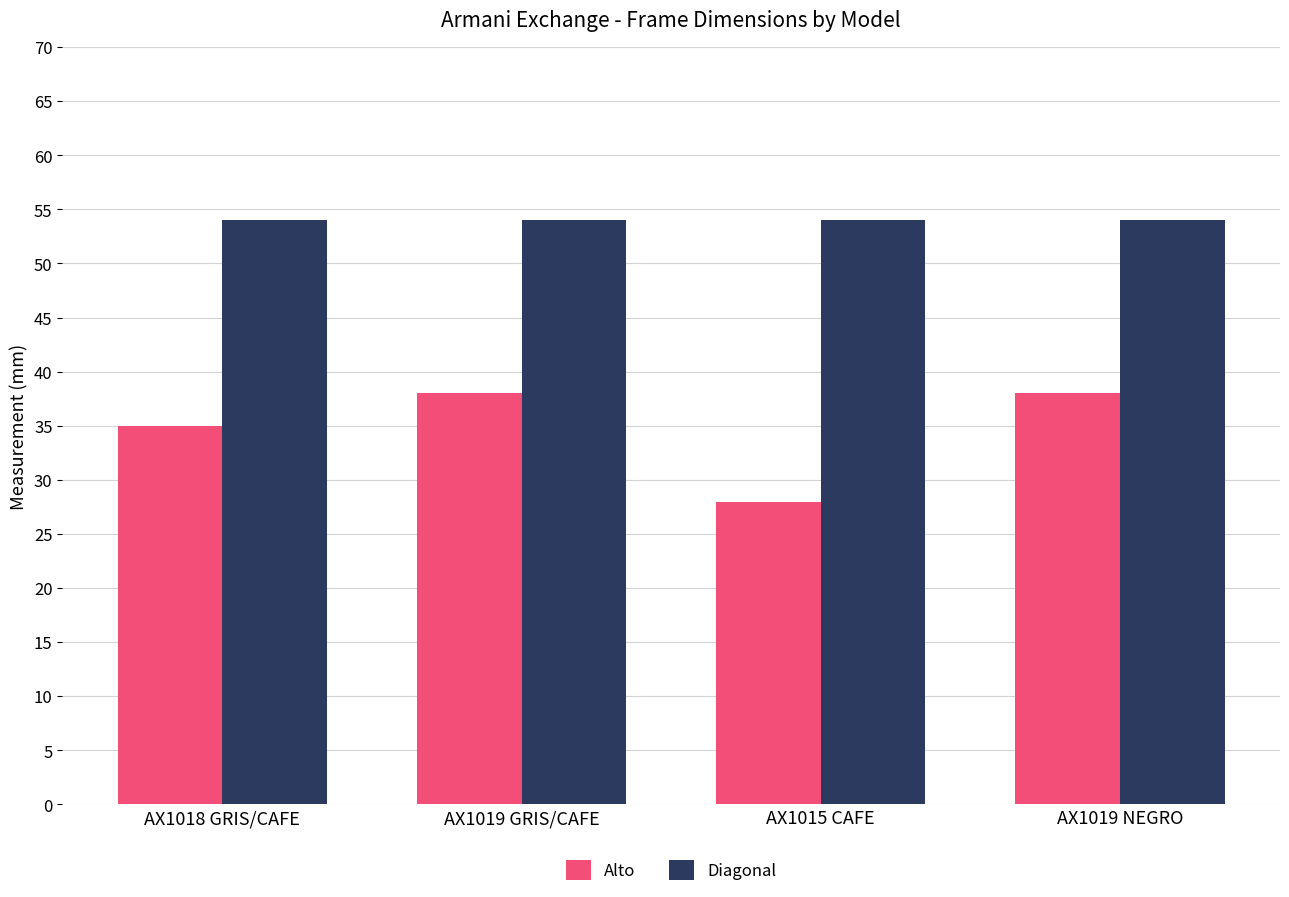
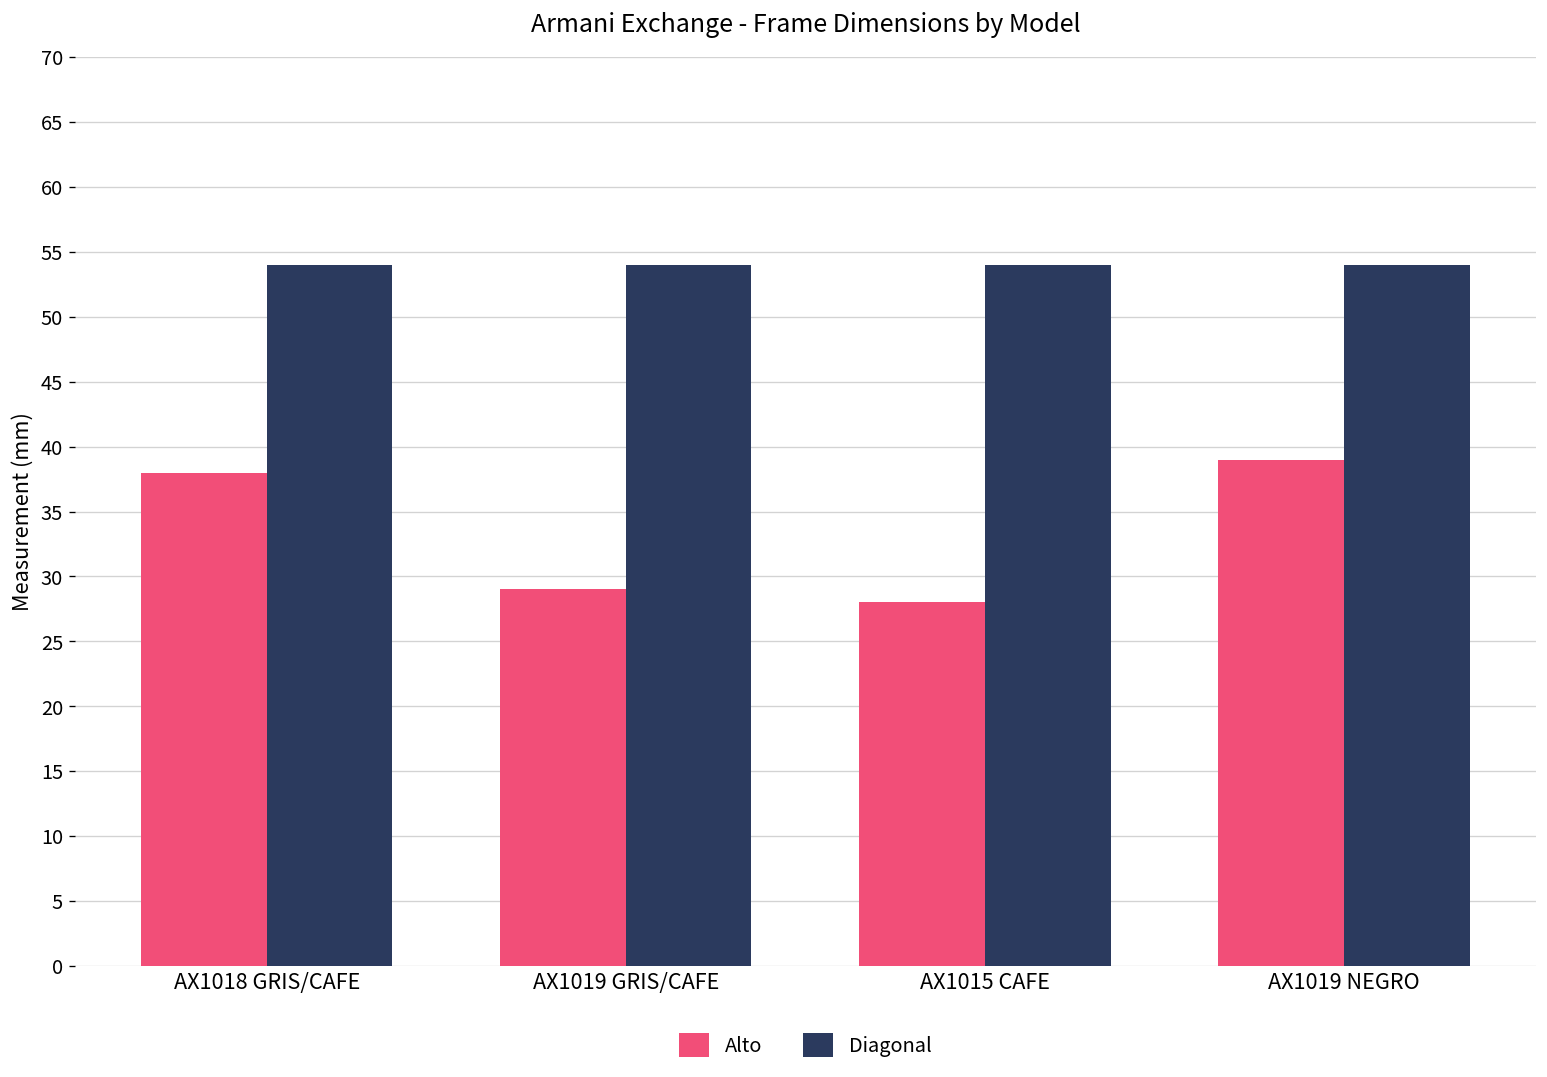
Alto, AX1018 GRIS/CAFE: 35 -> 38
Alto, AX1019 GRIS/CAFE: 38 -> 29
Alto, AX1019 NEGRO: 38 -> 39
